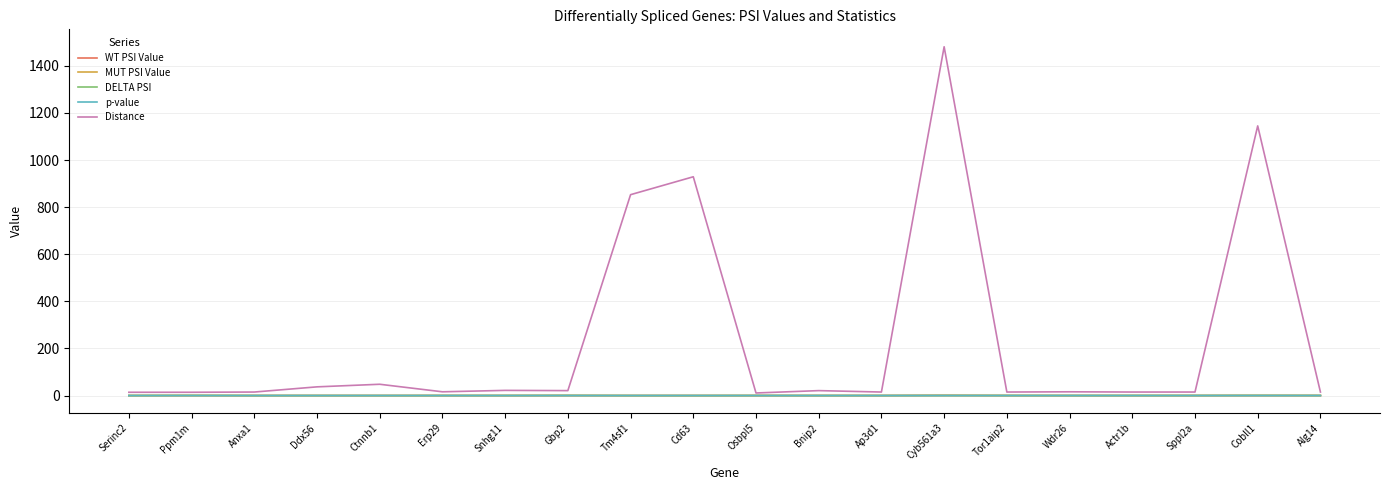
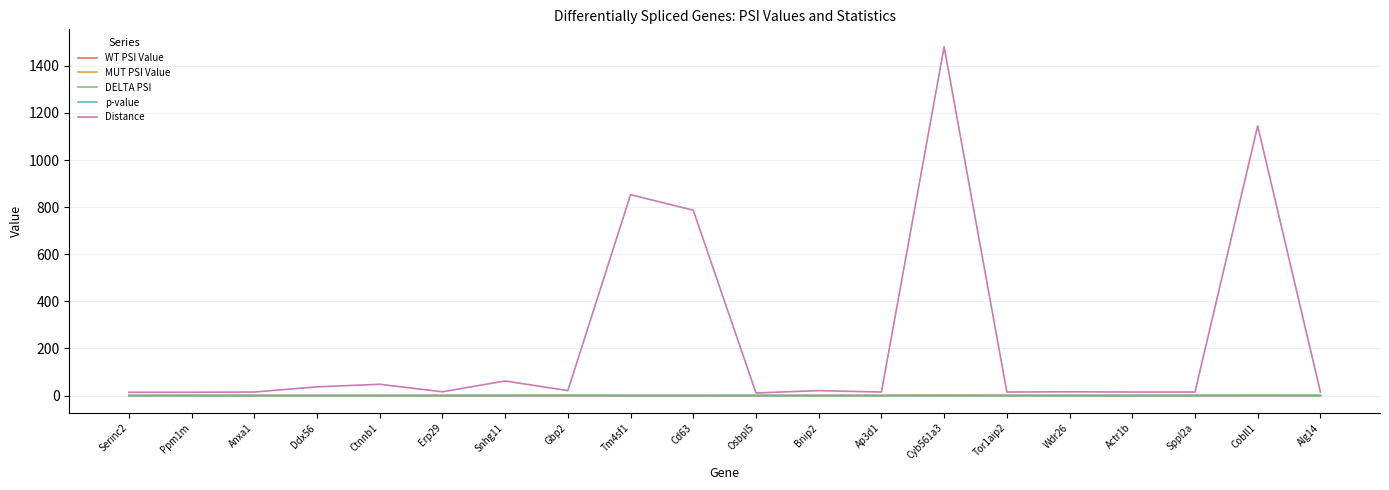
Distance, Snhg11: 20 -> 60
Distance, Cd63: 930 -> 790
